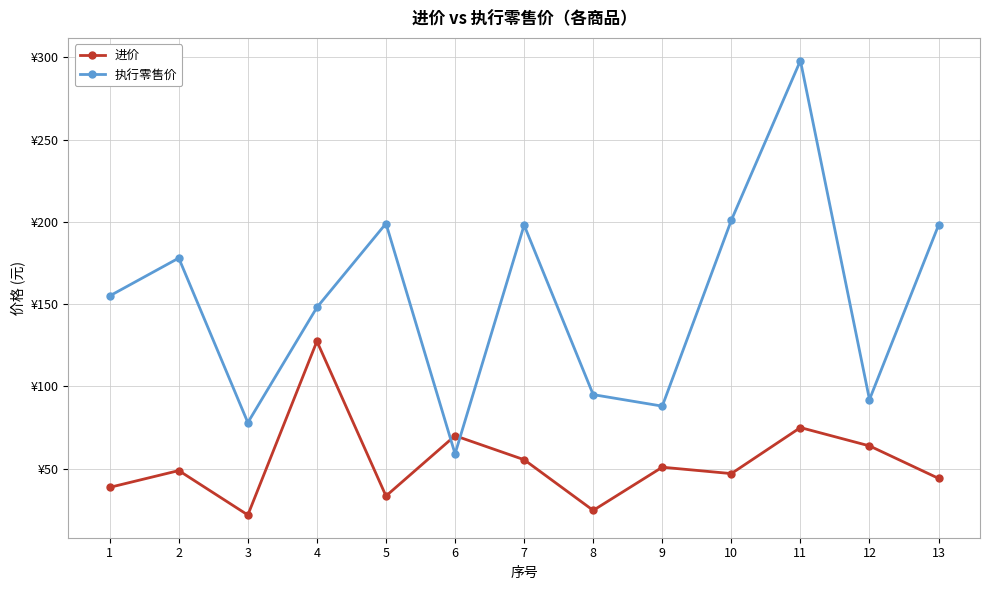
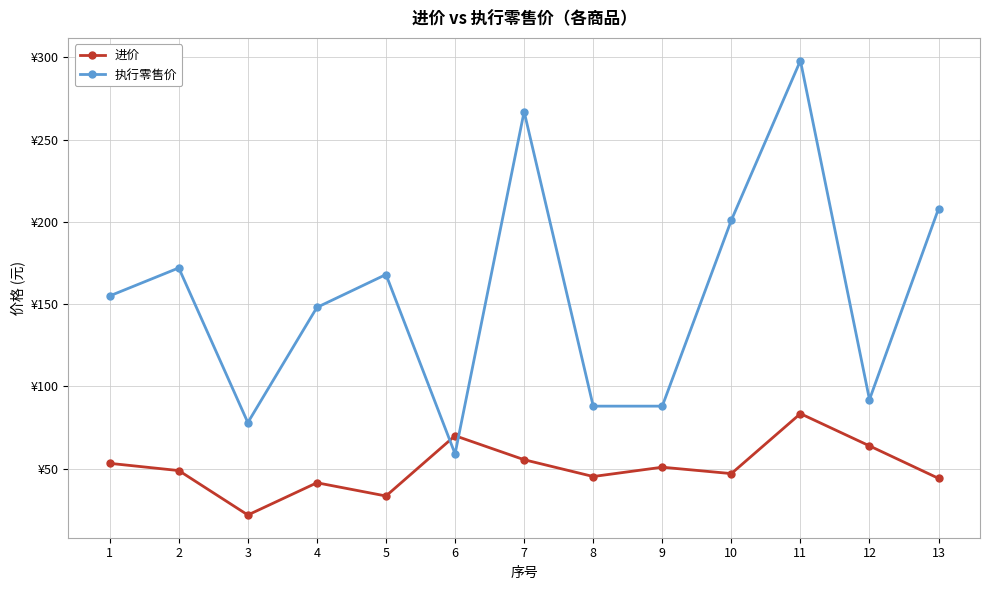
进价, 1: ¥39 -> ¥53
执行零售价, 2: ¥178 -> ¥172
进价, 4: ¥127 -> ¥41
执行零售价, 5: ¥199 -> ¥168
执行零售价, 7: ¥198 -> ¥267
进价, 8: ¥25 -> ¥45
执行零售价, 8: ¥95 -> ¥88
进价, 11: ¥75 -> ¥83
执行零售价, 13: ¥198 -> ¥208
